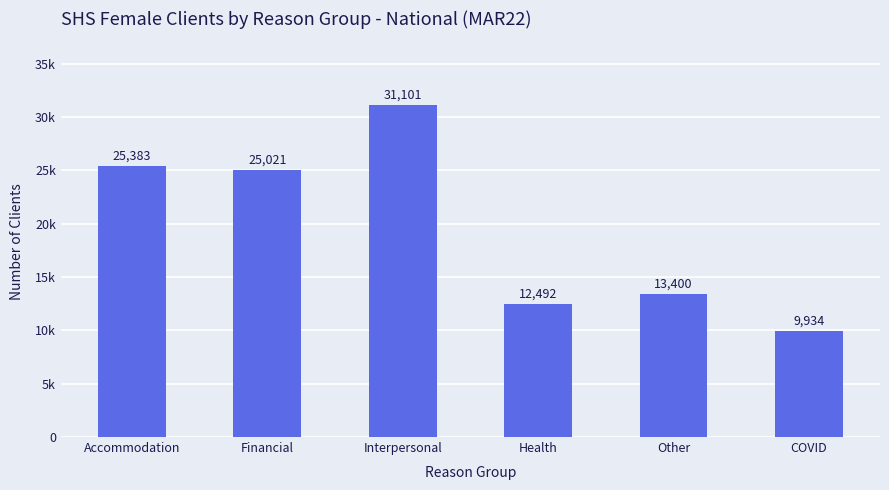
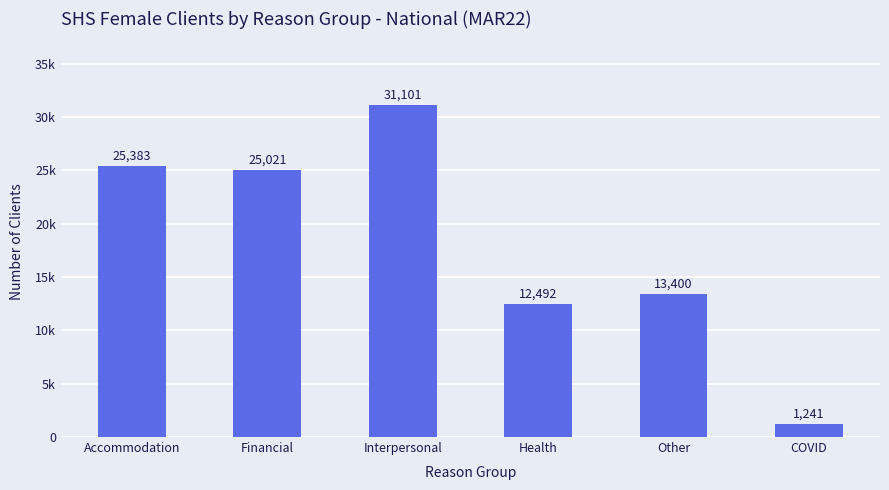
COVID: 9,934 -> 1,241
